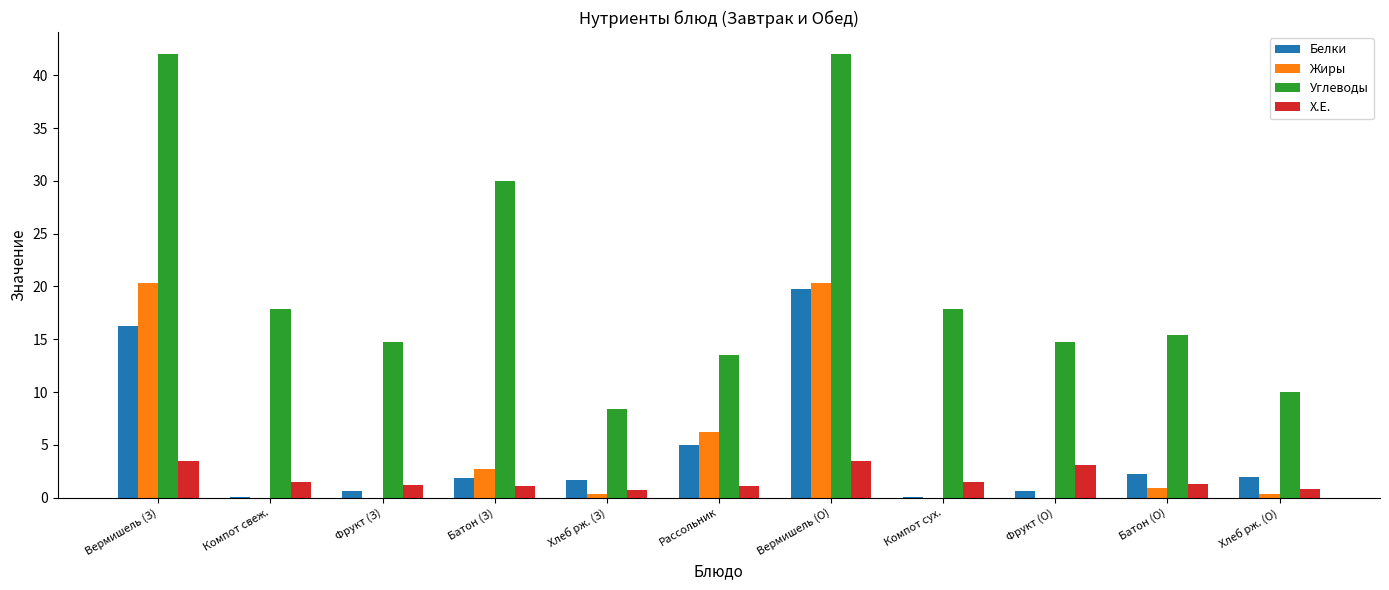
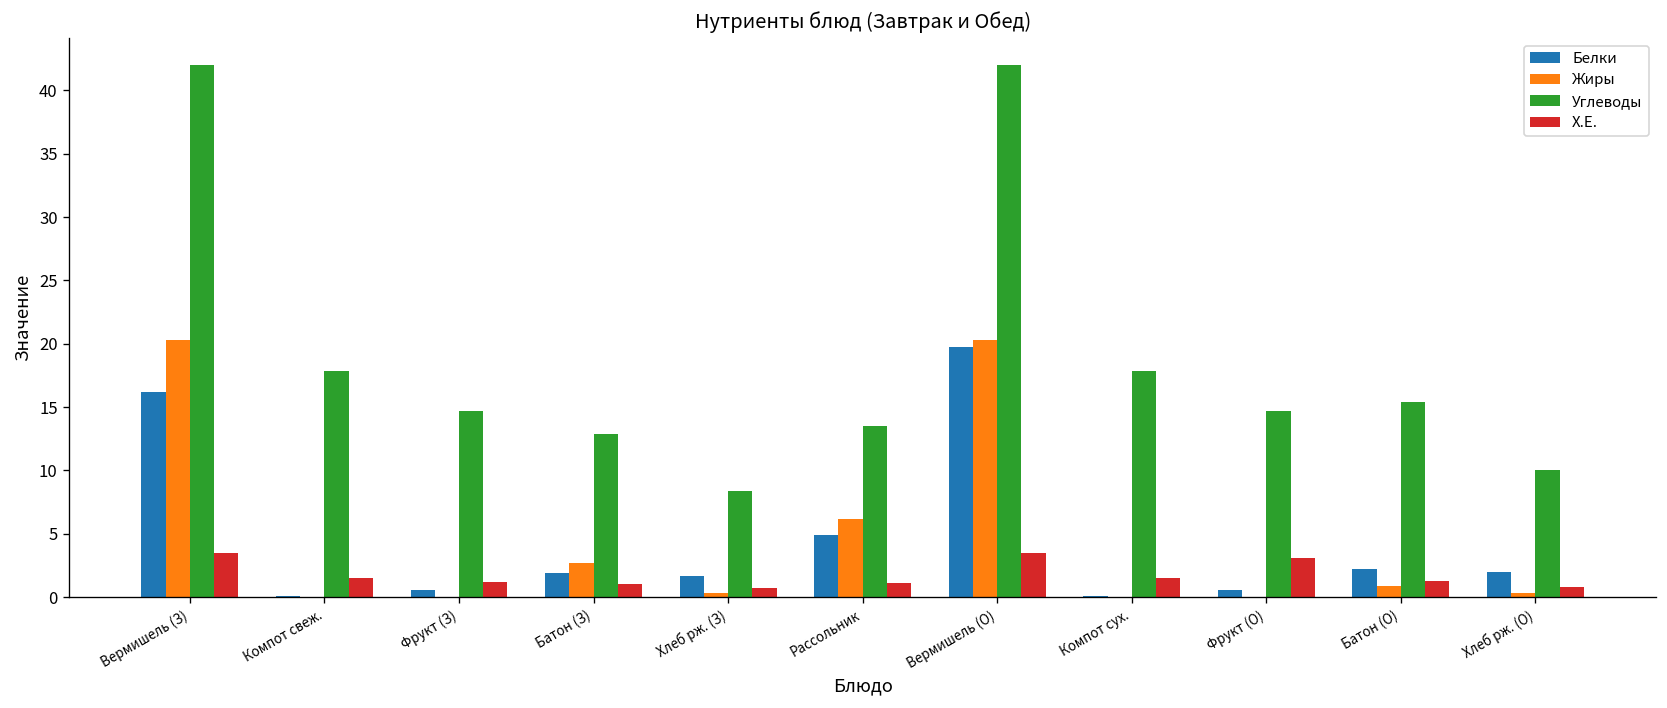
Углеводы, Батон (З): 30.0 -> 12.9
